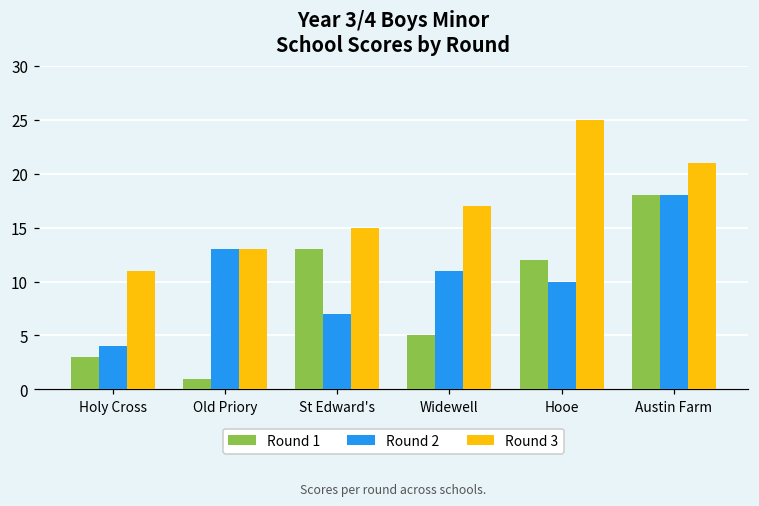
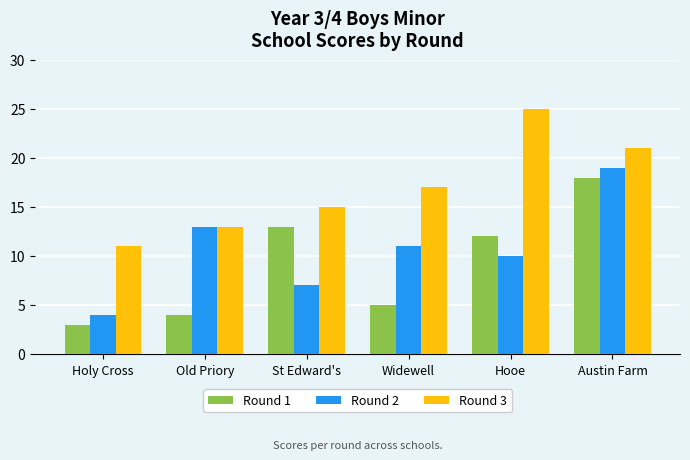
Round 1, Old Priory: 1 -> 4
Round 2, Austin Farm: 18 -> 19
